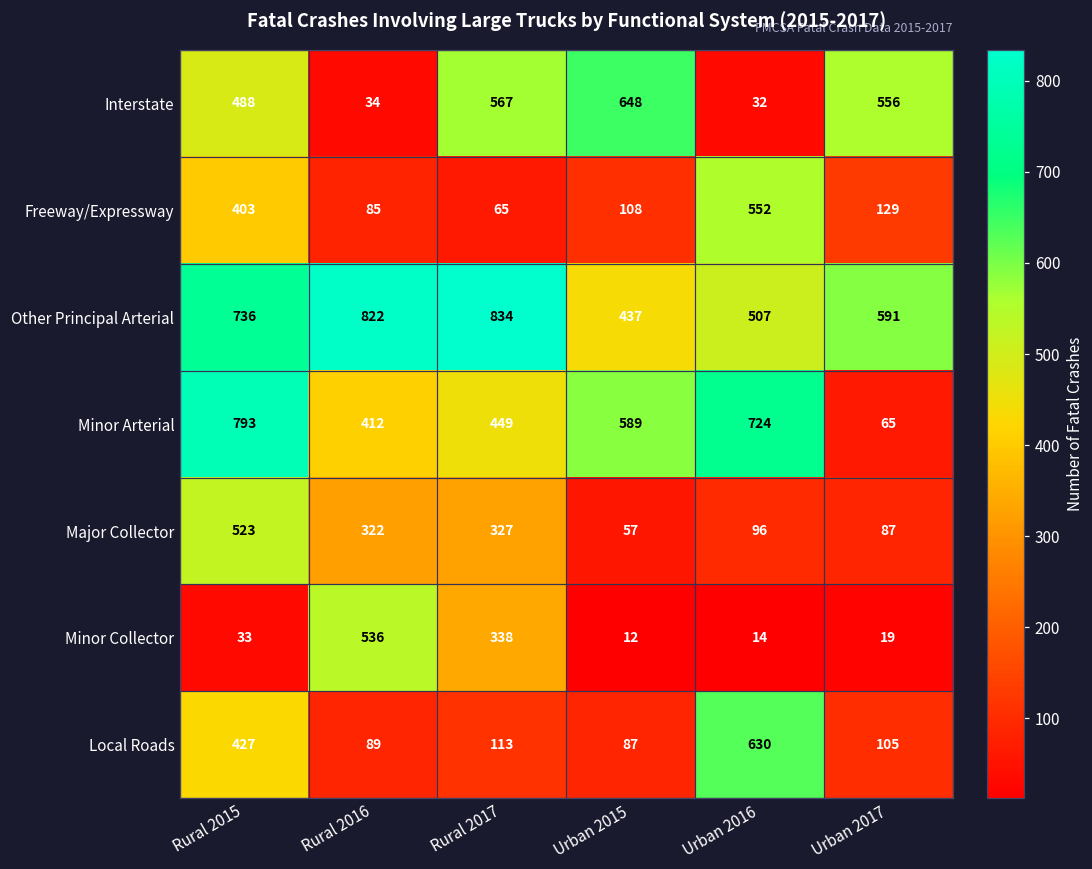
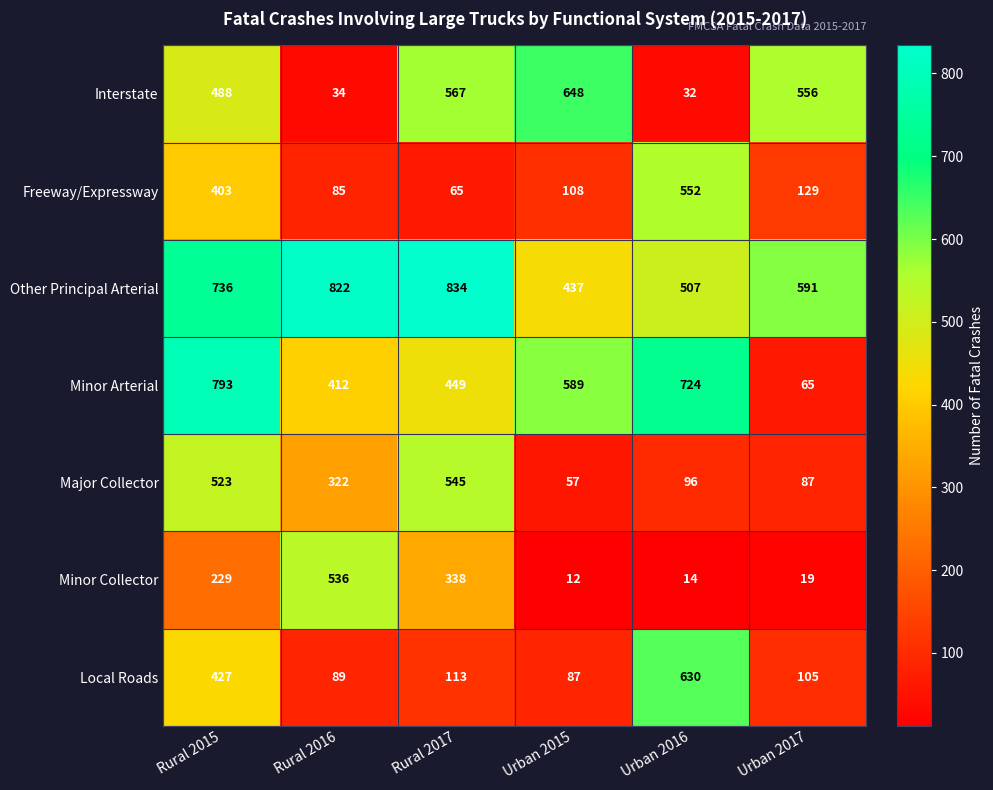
Major Collector, Rural 2017: 327 -> 545
Minor Collector, Rural 2015: 33 -> 229
